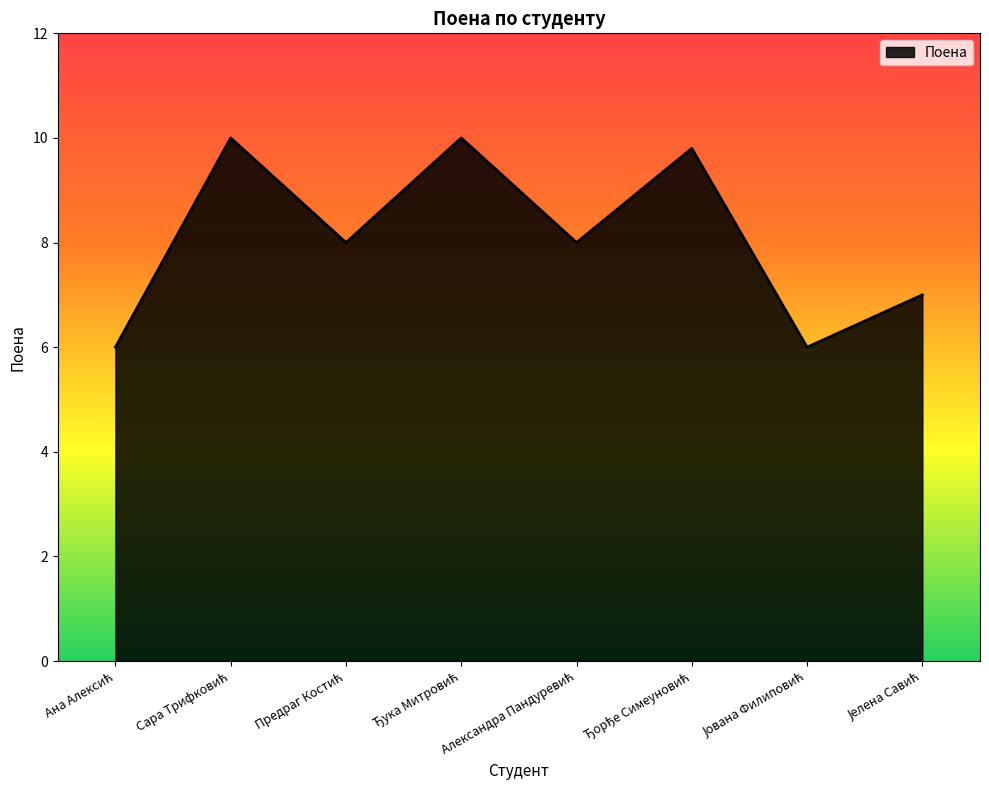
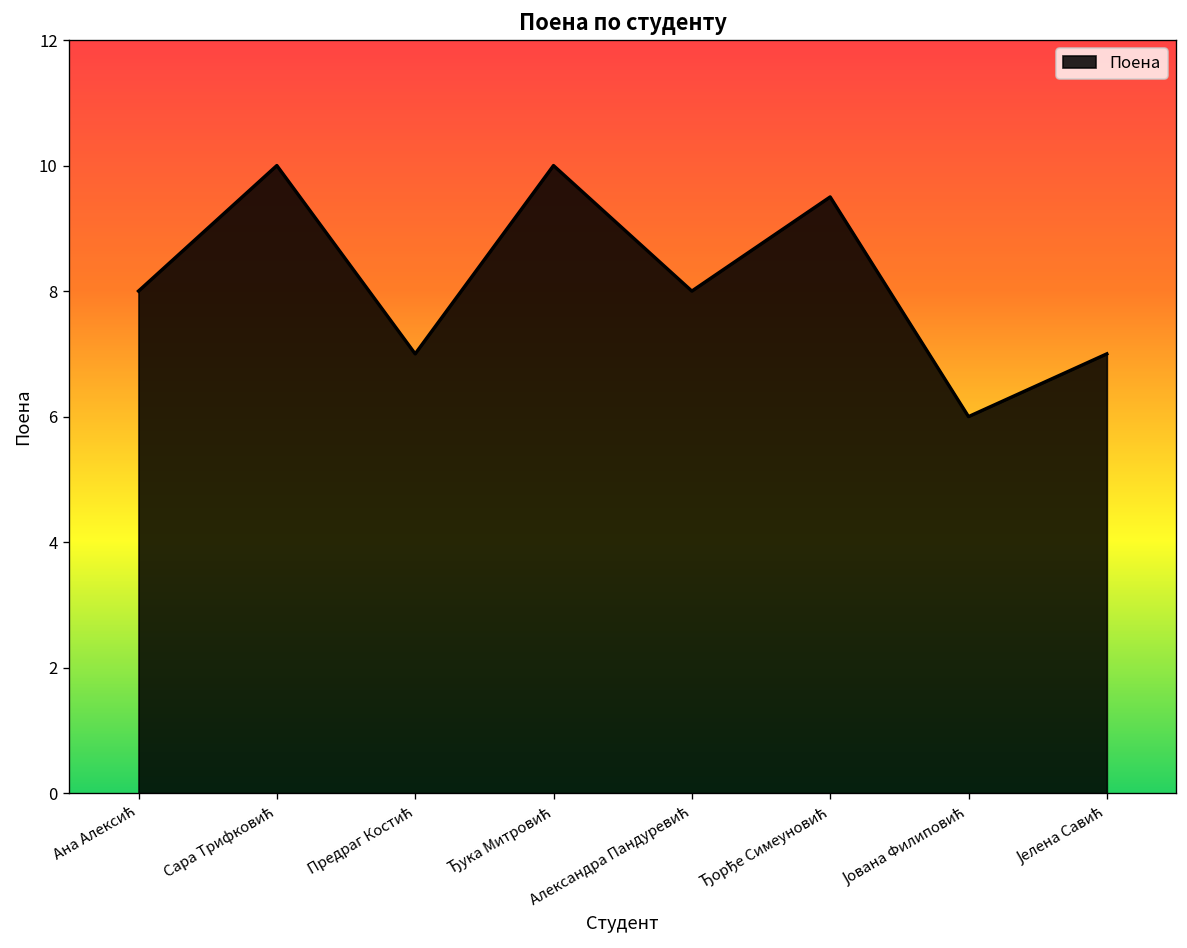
Ана Алексић: 6 -> 8
Предраг Костић: 8 -> 7
Ђорђе Симеуновић: 9.8 -> 9.5
